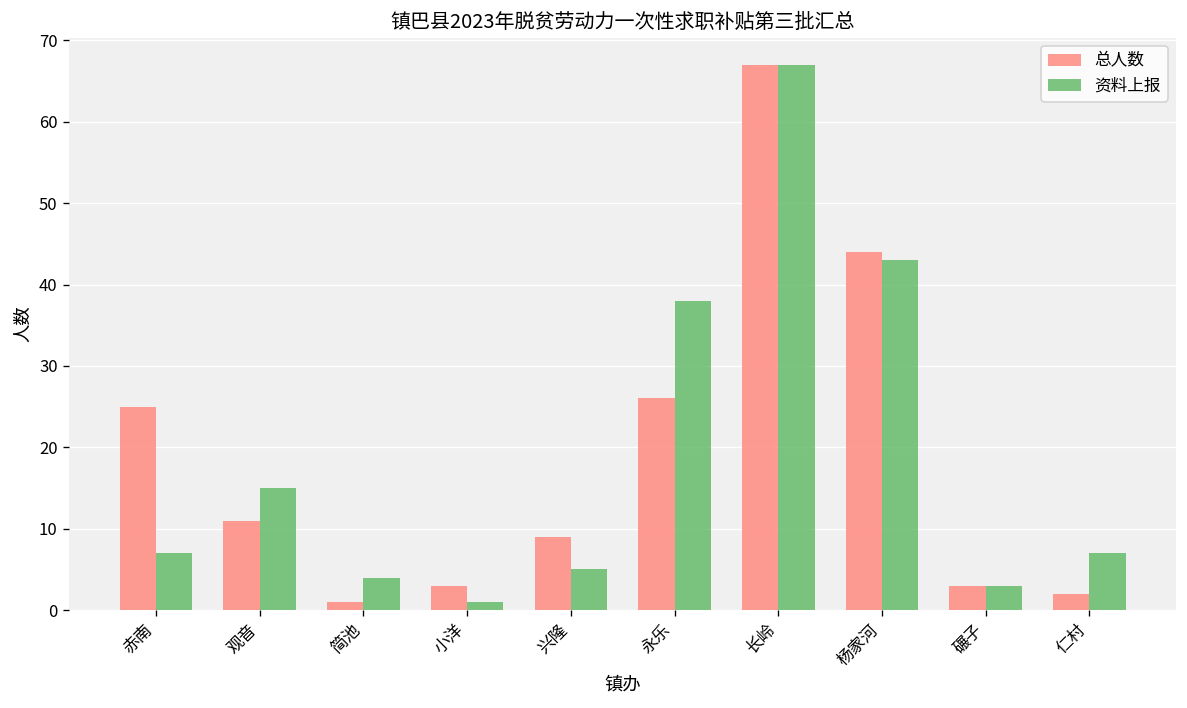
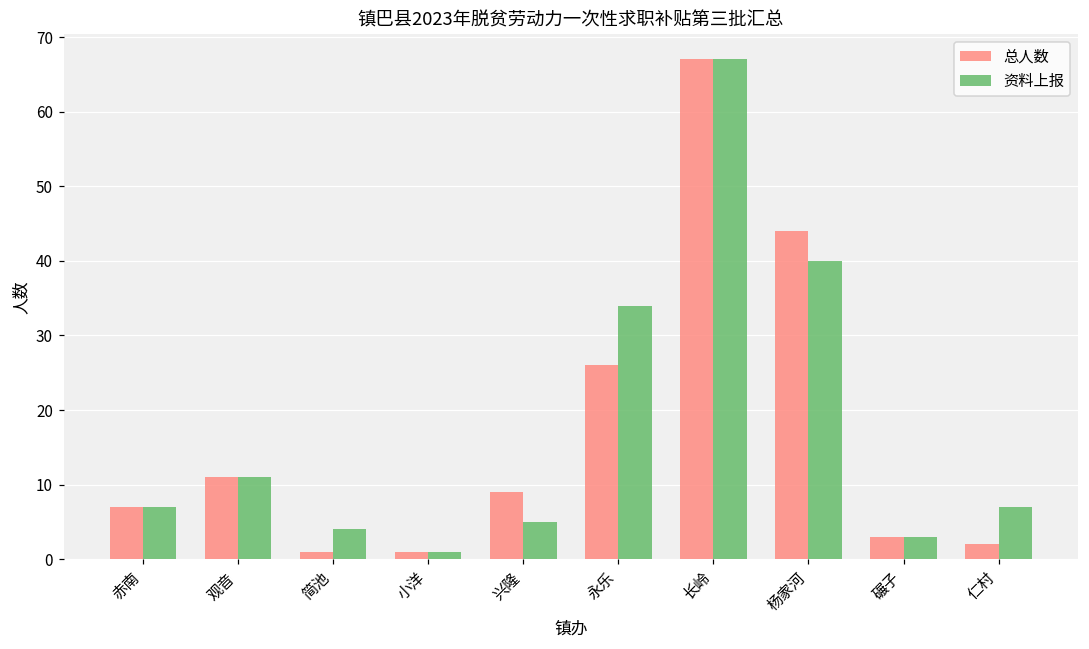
总人数, 赤南: 25 -> 7
资料上报, 观音: 15 -> 11
总人数, 小洋: 3 -> 1
资料上报, 永乐: 38 -> 34
资料上报, 杨家河: 43 -> 40
